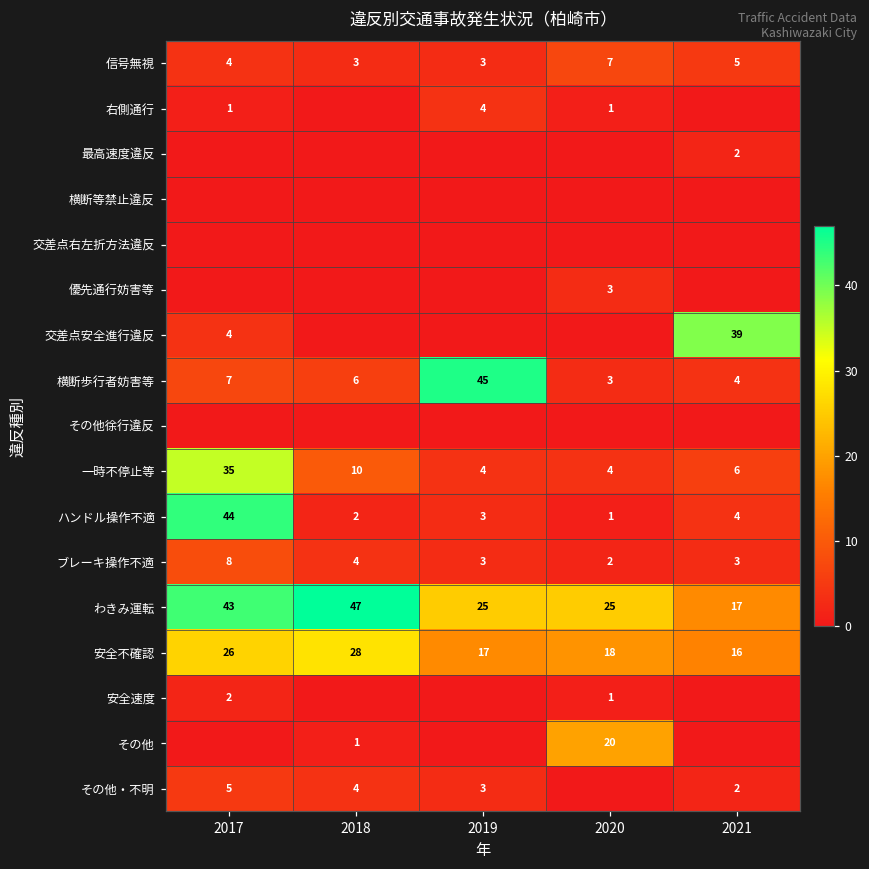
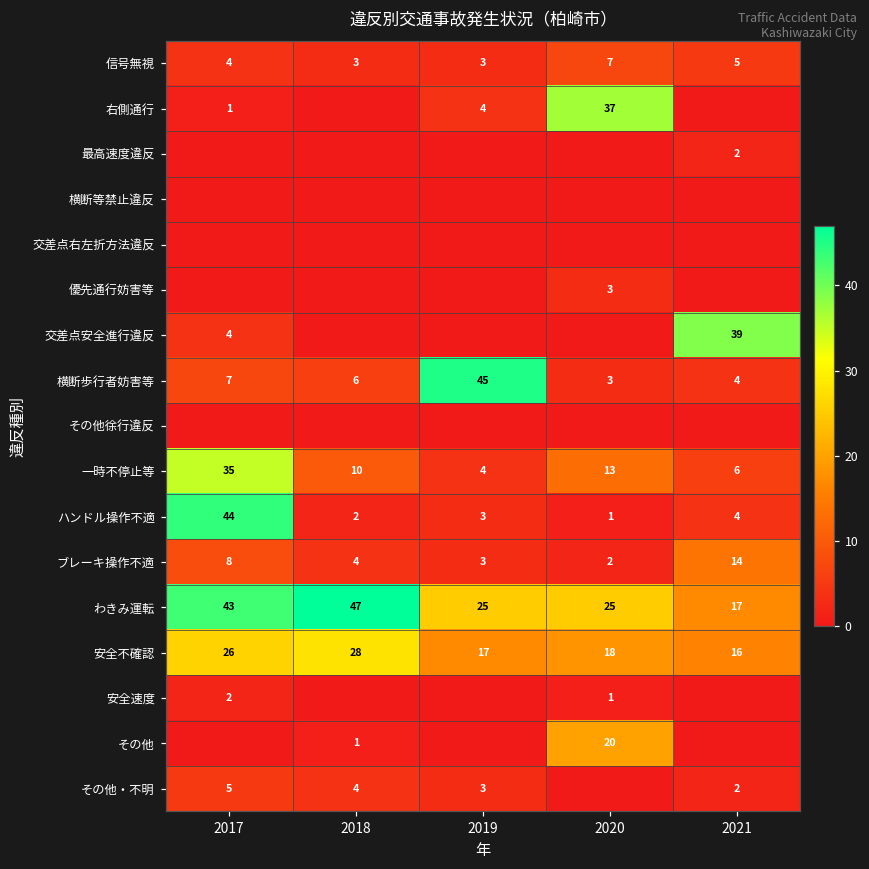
右側通行, 2020: 1 -> 37
一時不停止等, 2020: 4 -> 13
ブレーキ操作不適, 2021: 3 -> 14
